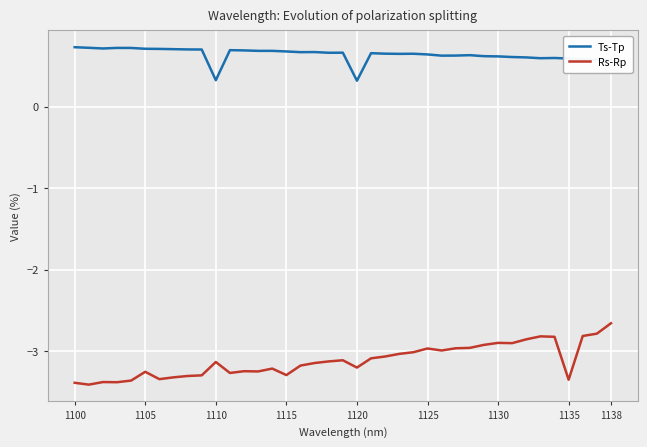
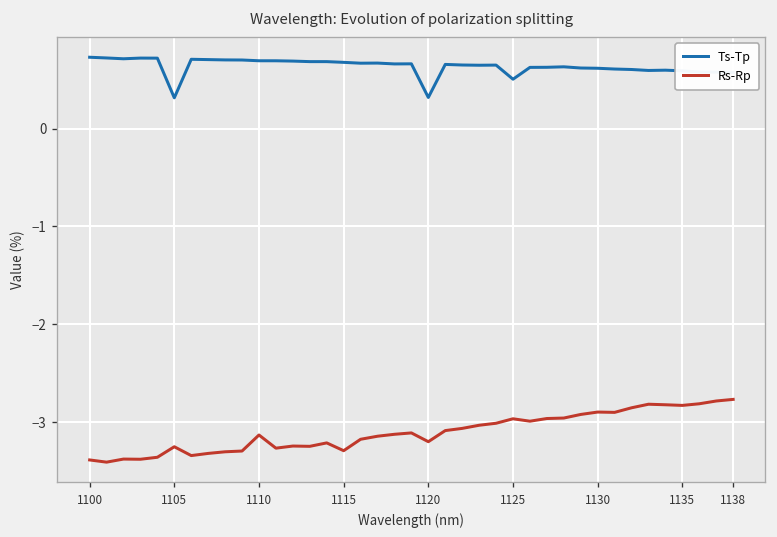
Ts-Tp, 1105: 0.7 -> 0.3
Ts-Tp, 1110: 0.3 -> 0.7
Ts-Tp, 1125: 0.6 -> 0.5
Rs-Rp, 1135: -3.3 -> -2.8
Rs-Rp, 1138: -2.7 -> -2.8
